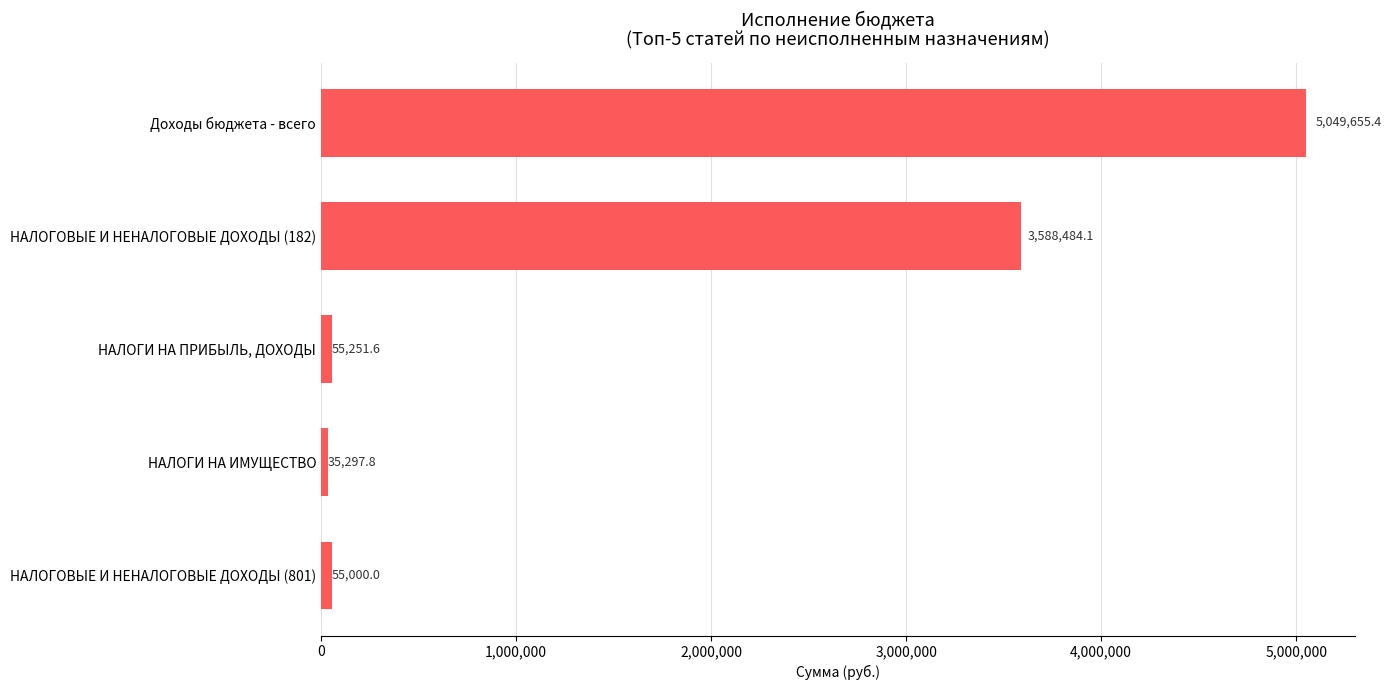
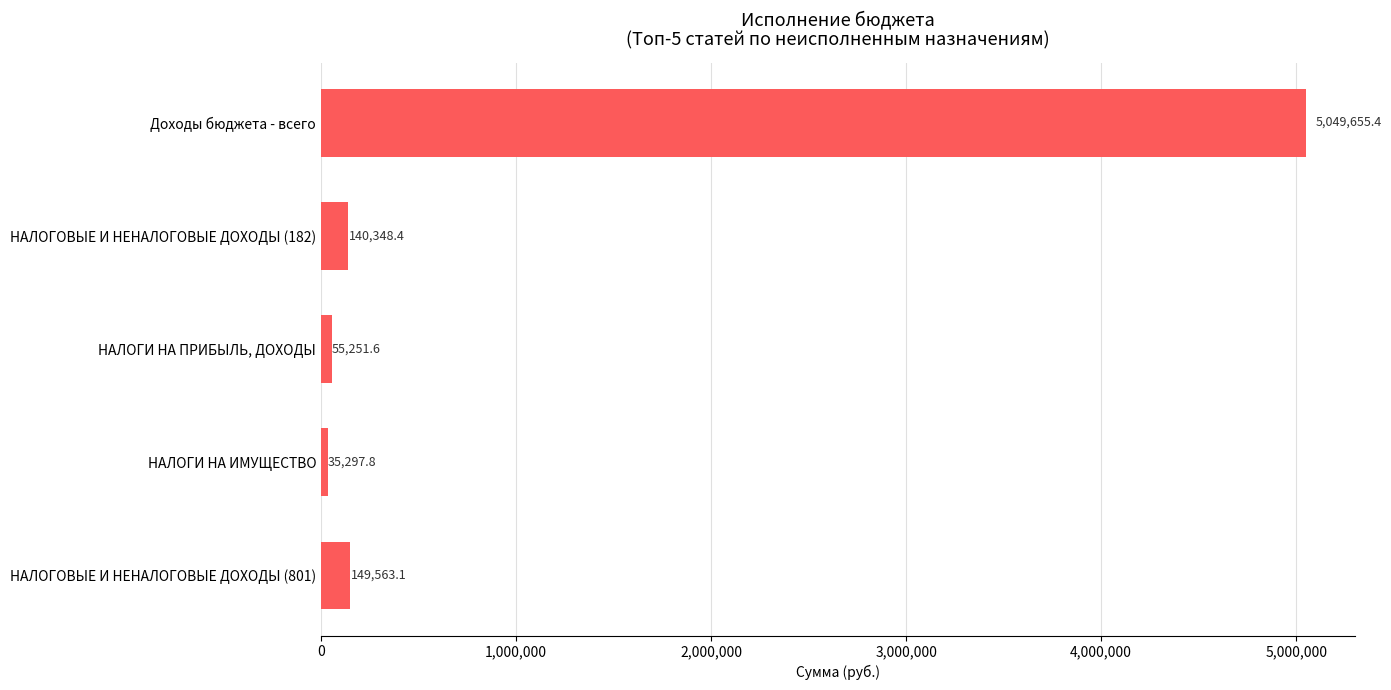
НАЛОГОВЫЕ И НЕНАЛОГОВЫЕ ДОХОДЫ (182): 3,588,484.1 -> 140,348.4
НАЛОГОВЫЕ И НЕНАЛОГОВЫЕ ДОХОДЫ (801): 55,000.0 -> 149,563.1
